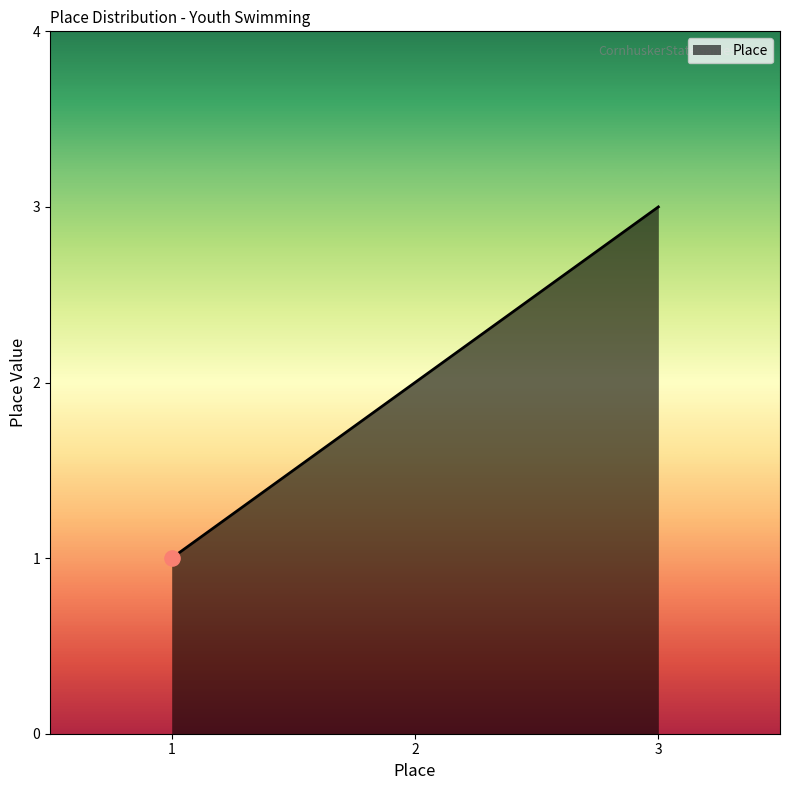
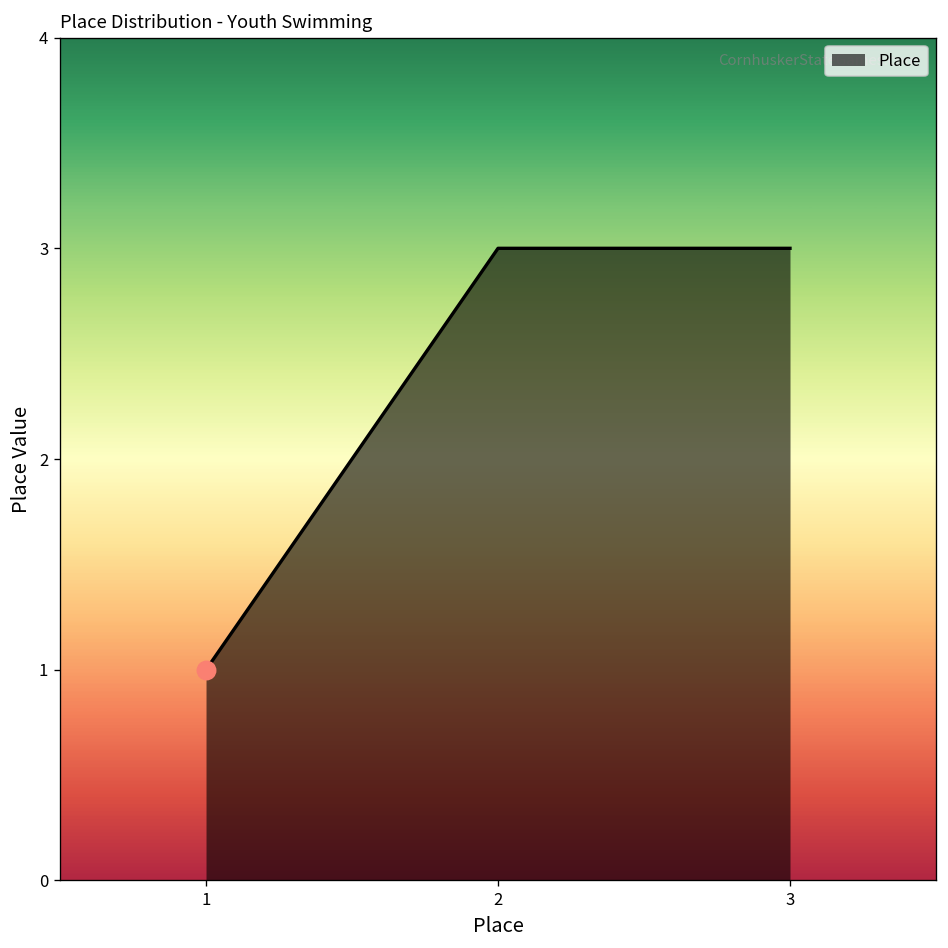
Place, 2: 2 -> 3
